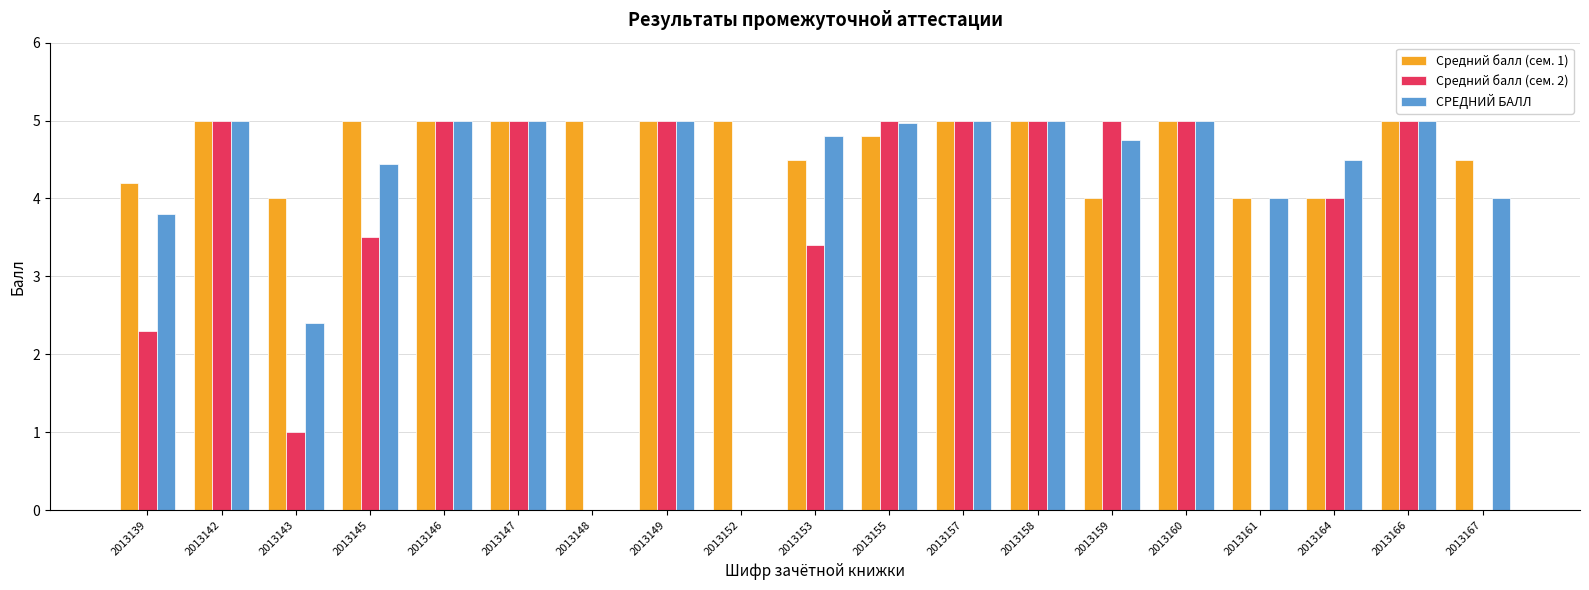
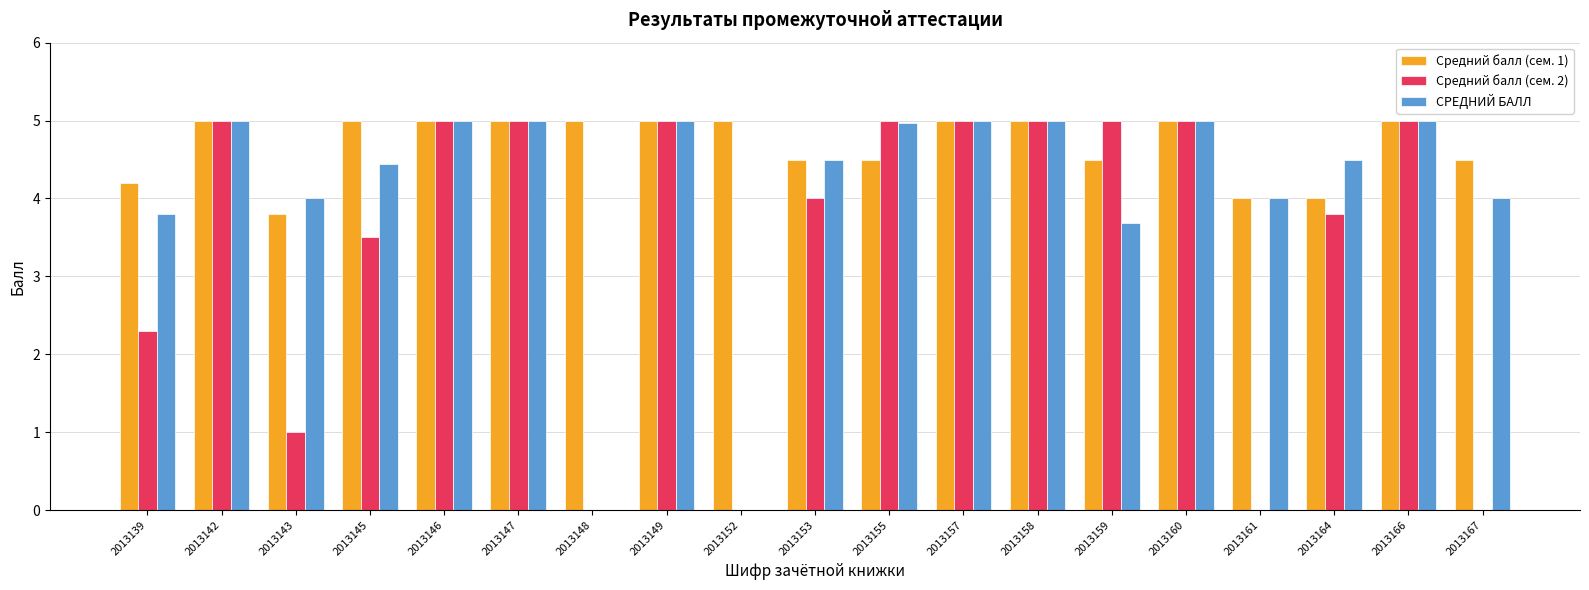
Средний балл (сем. 1), 2013143: 4.0 -> 3.8
СРЕДНИЙ БАЛЛ, 2013143: 2.4 -> 4.0
Средний балл (сем. 2), 2013153: 3.4 -> 4.0
СРЕДНИЙ БАЛЛ, 2013153: 4.8 -> 4.5
Средний балл (сем. 1), 2013155: 4.8 -> 4.5
Средний балл (сем. 1), 2013159: 4.0 -> 4.5
СРЕДНИЙ БАЛЛ, 2013159: 4.8 -> 3.7
Средний балл (сем. 2), 2013164: 4.0 -> 3.8
